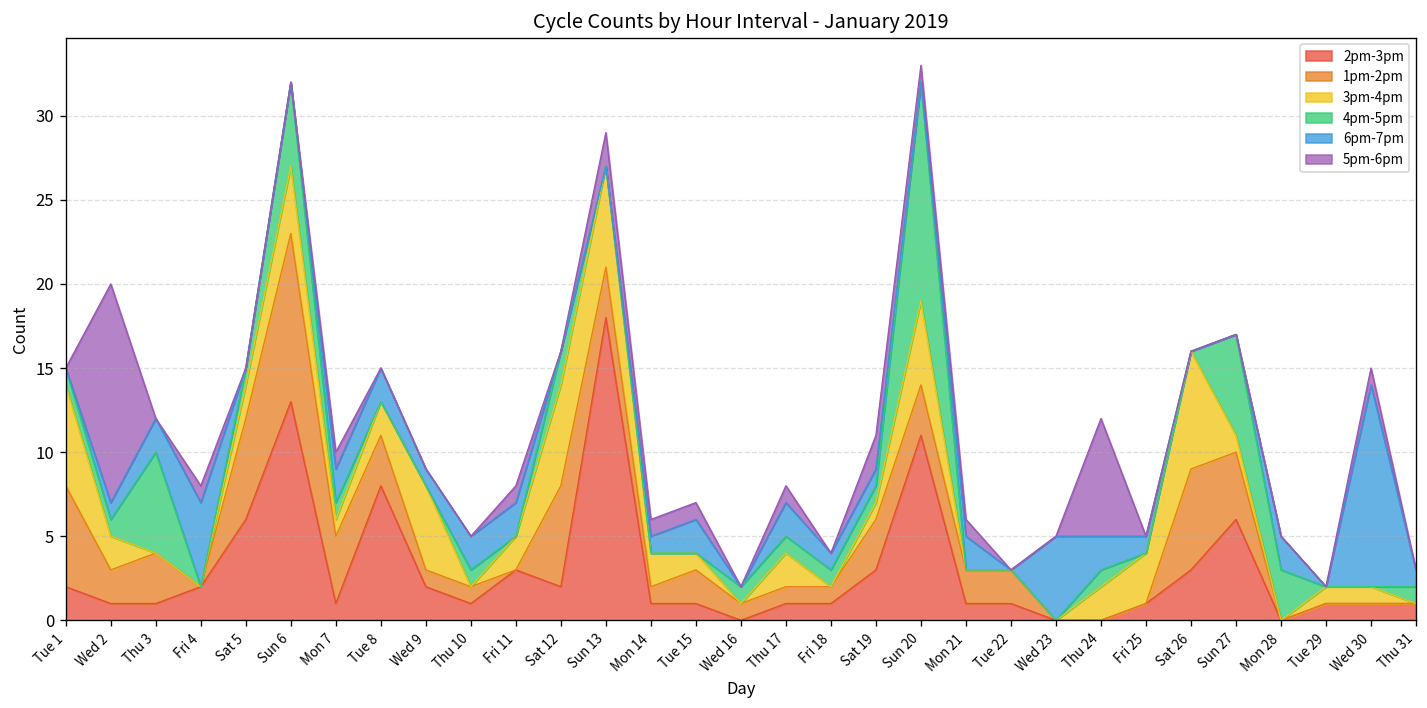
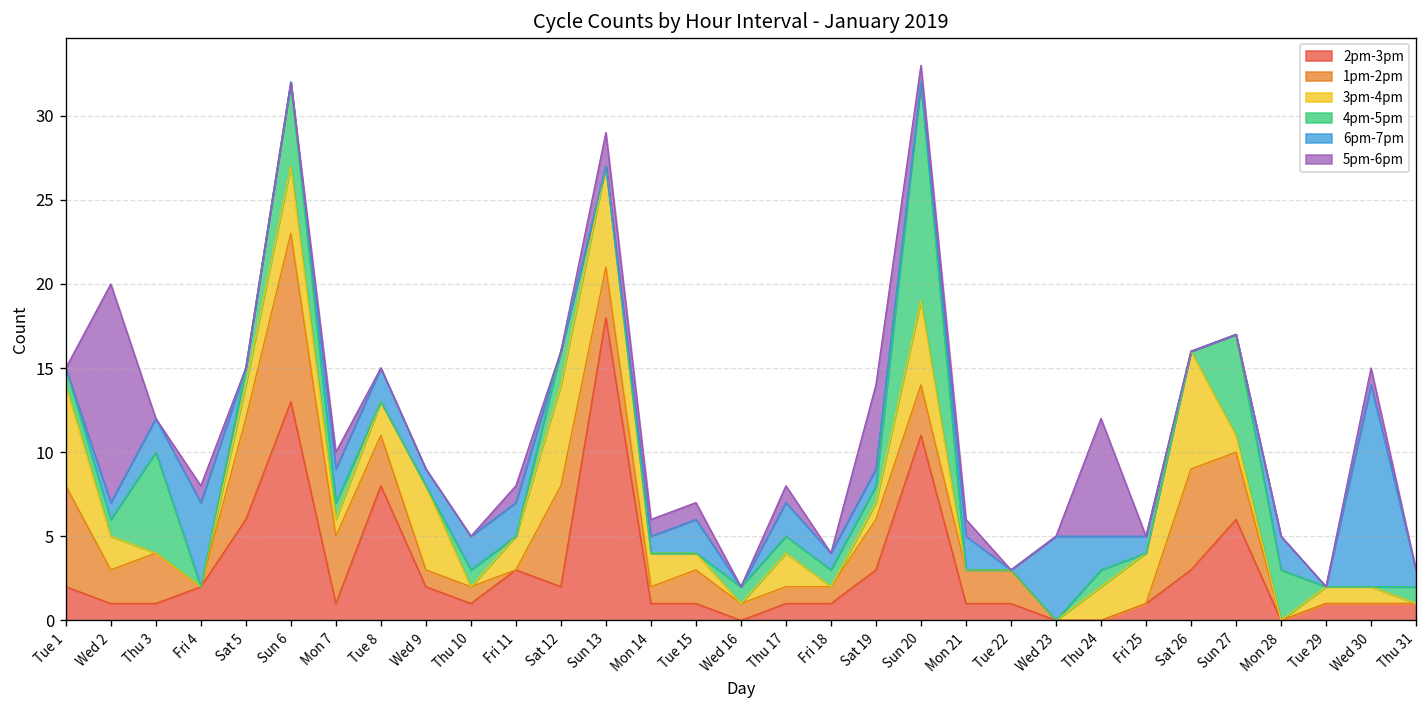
5pm-6pm, Sat 19: 2 -> 5
